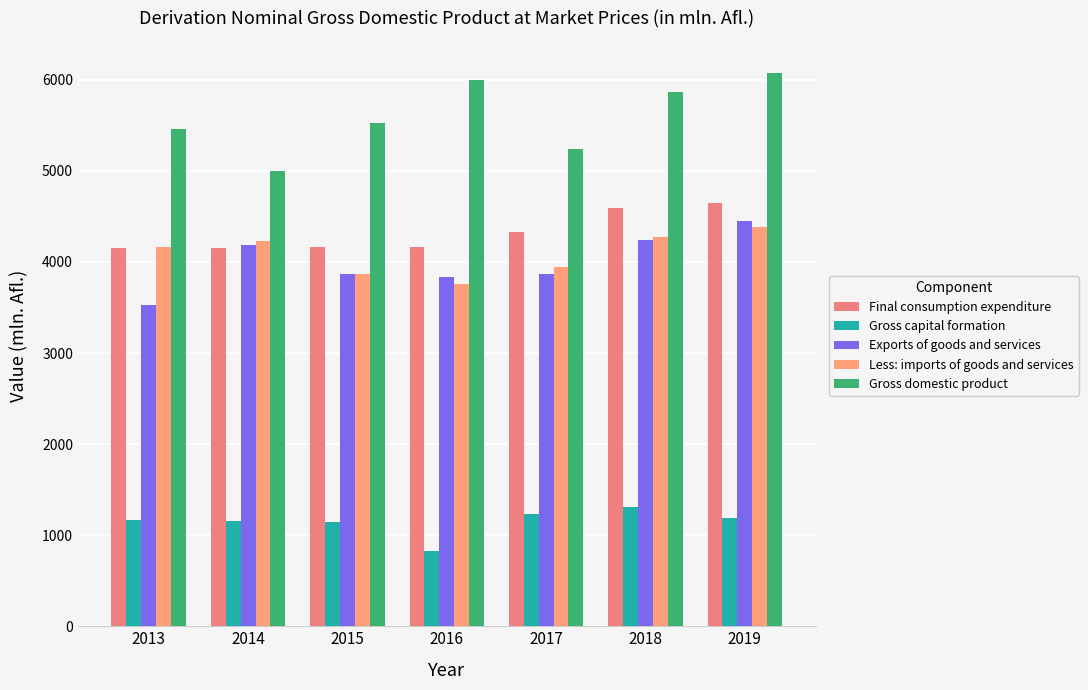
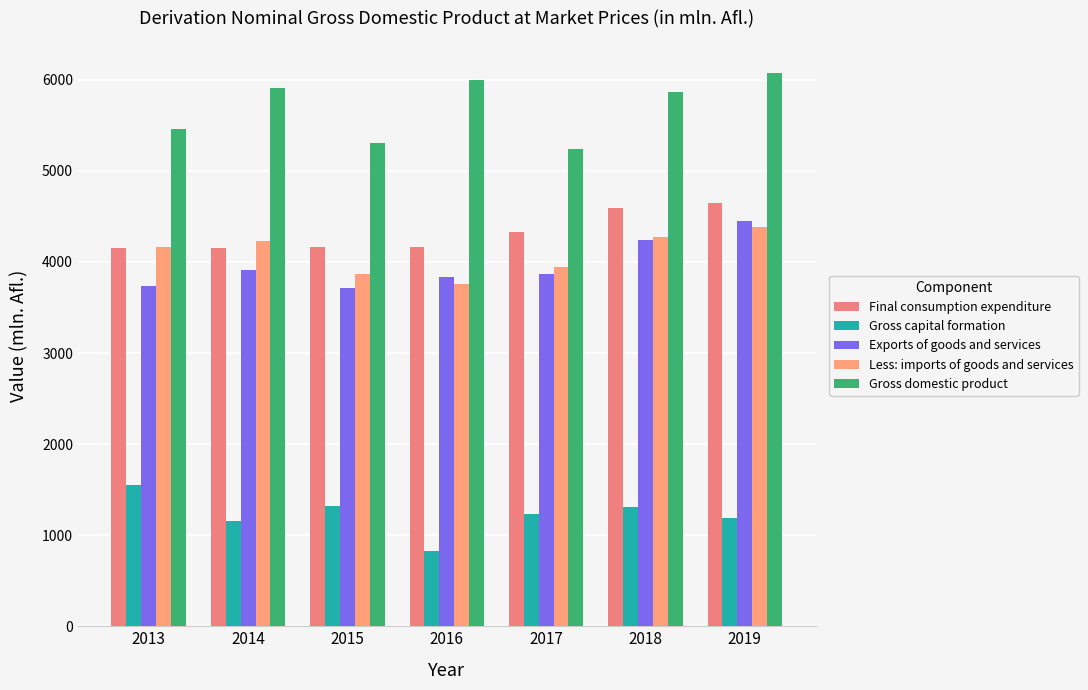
Gross capital formation, 2013: 1200 -> 1500
Exports of goods and services, 2013: 3500 -> 3700
Exports of goods and services, 2014: 4200 -> 3900
Gross domestic product, 2014: 5000 -> 5900
Gross capital formation, 2015: 1100 -> 1300
Exports of goods and services, 2015: 3900 -> 3700
Gross domestic product, 2015: 5500 -> 5300
